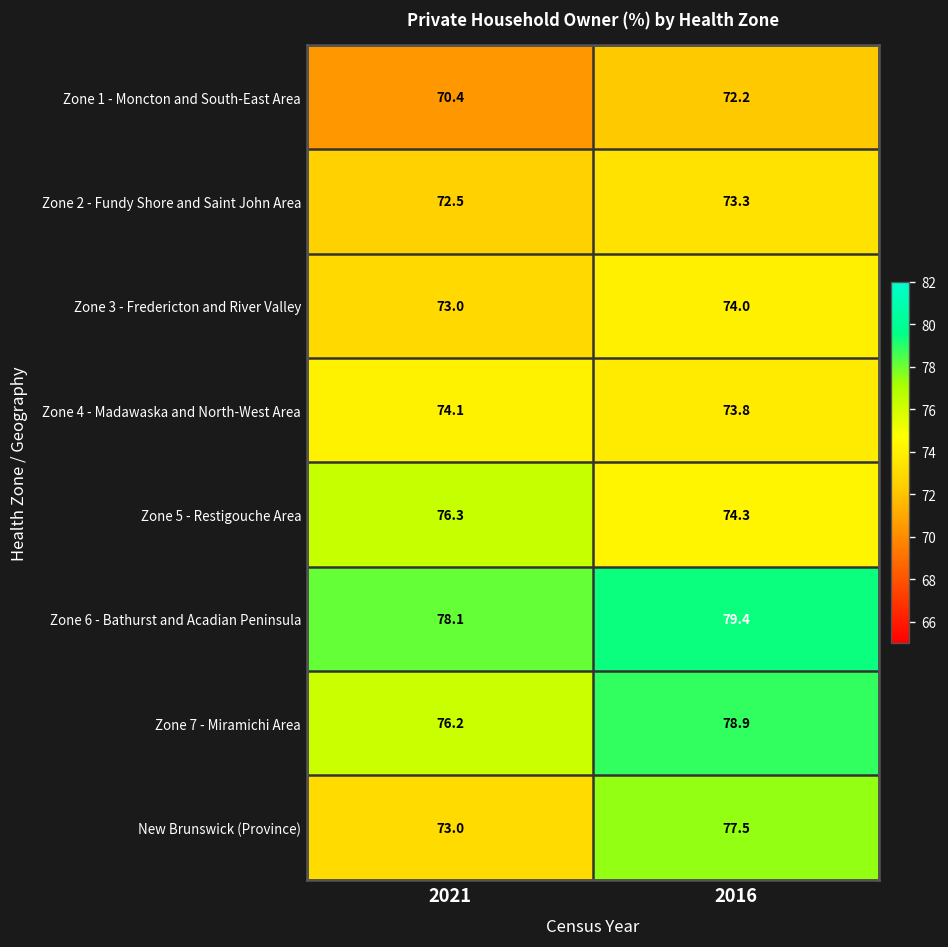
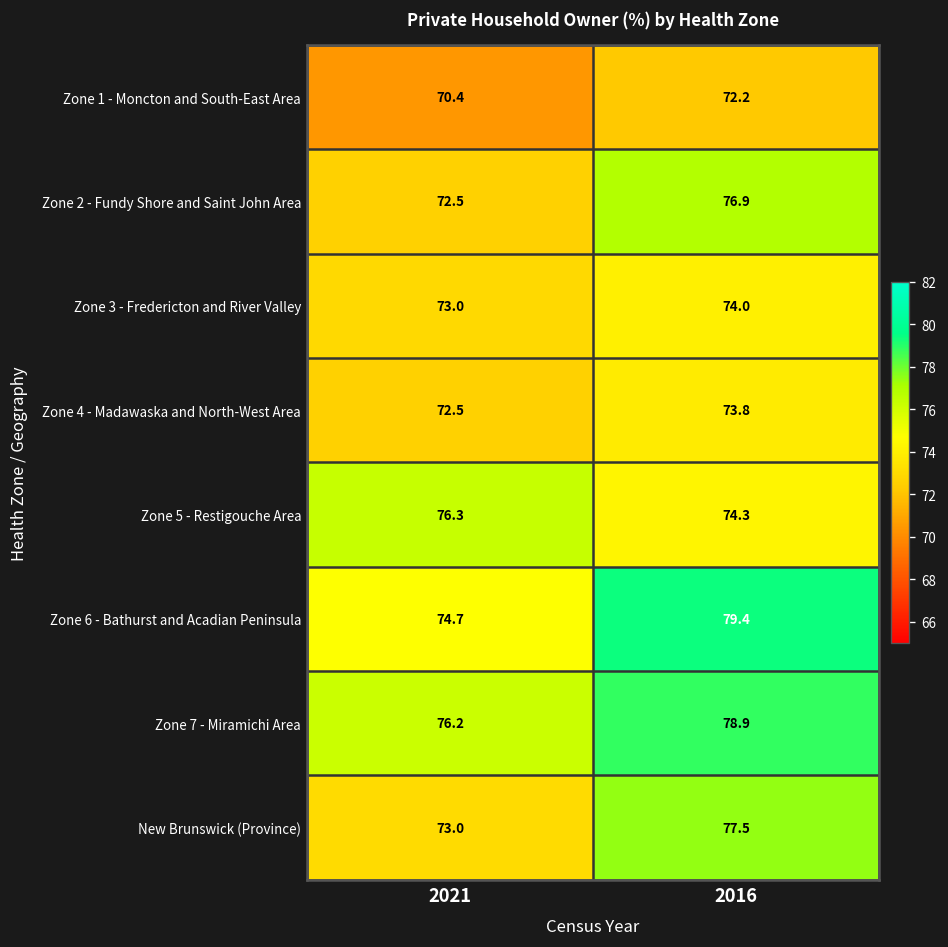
Zone 2 - Fundy Shore and Saint John Area, 2016: 73.3 -> 76.9
Zone 4 - Madawaska and North-West Area, 2021: 74.1 -> 72.5
Zone 6 - Bathurst and Acadian Peninsula, 2021: 78.1 -> 74.7
